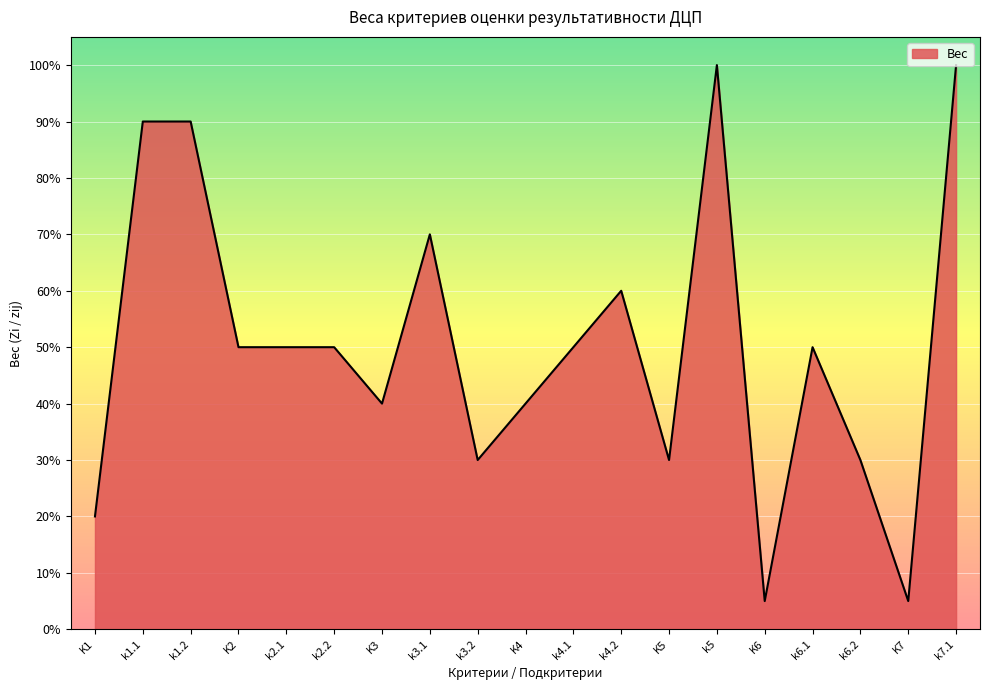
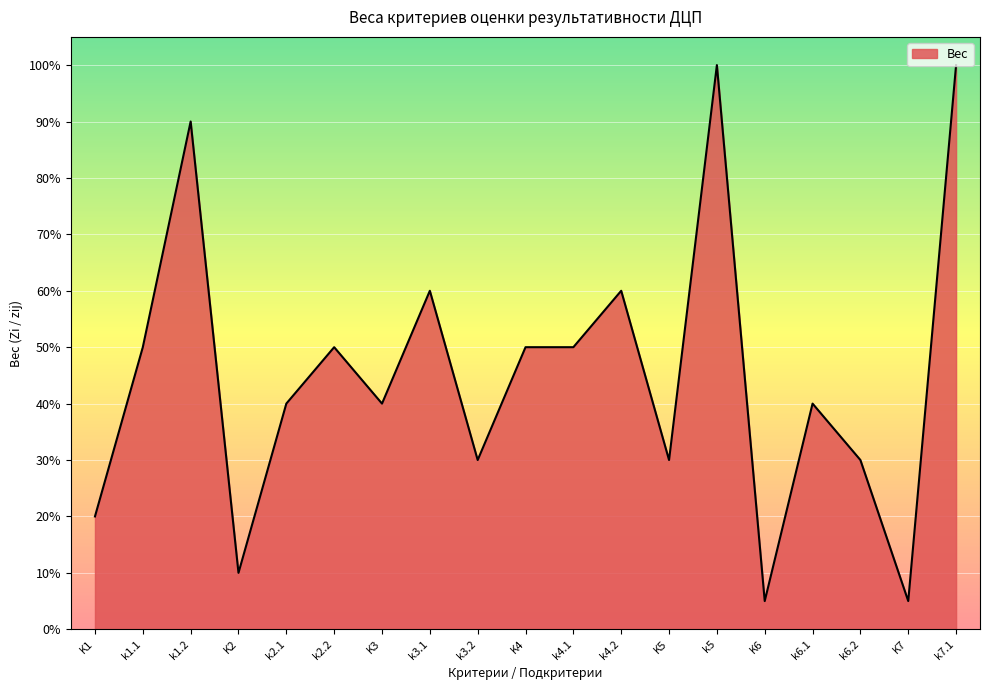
k1.1: 90% -> 50%
K2: 50% -> 10%
k2.1: 50% -> 40%
k3.1: 70% -> 60%
K4: 40% -> 50%
k6.1: 50% -> 40%
